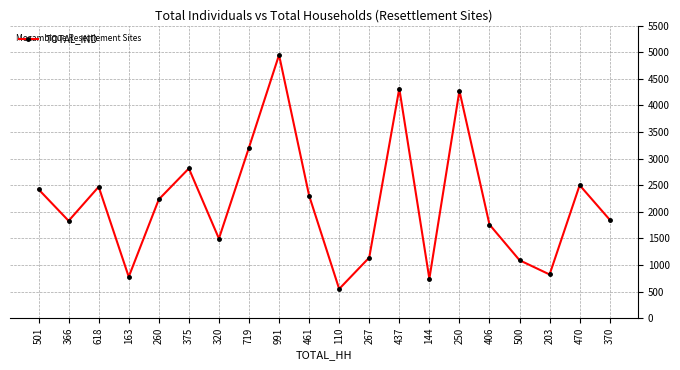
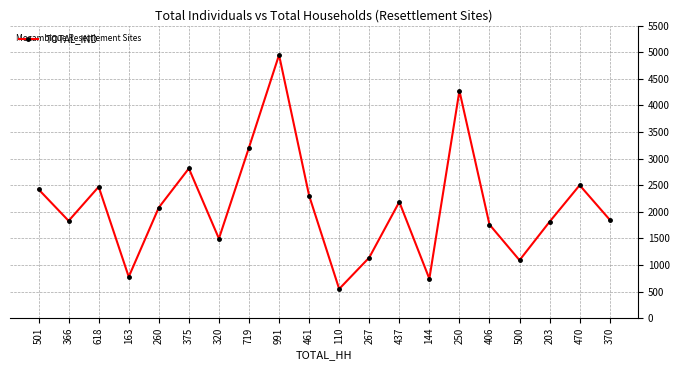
260: 2200 -> 2100
437: 4300 -> 2200
203: 800 -> 1800
